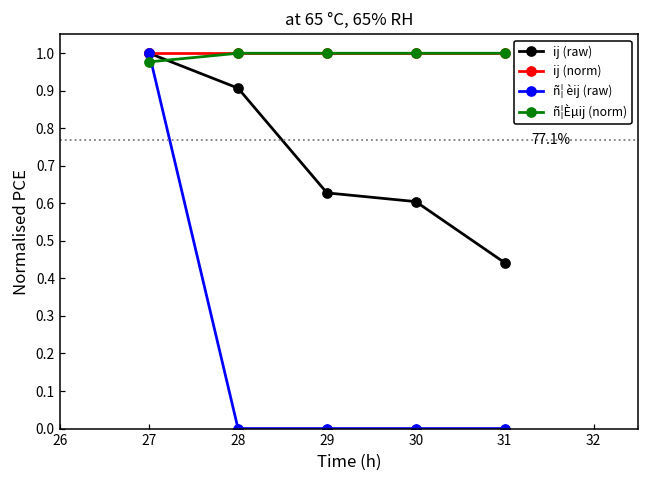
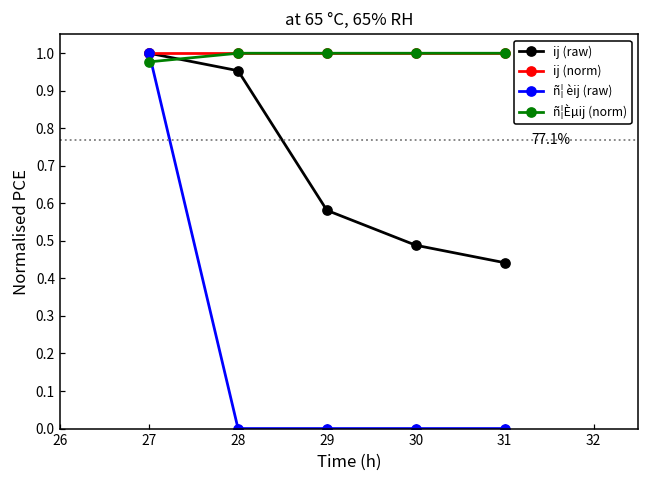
ij (raw), 28: 0.91 -> 0.95
ij (raw), 29: 0.63 -> 0.58
ij (raw), 30: 0.60 -> 0.49
